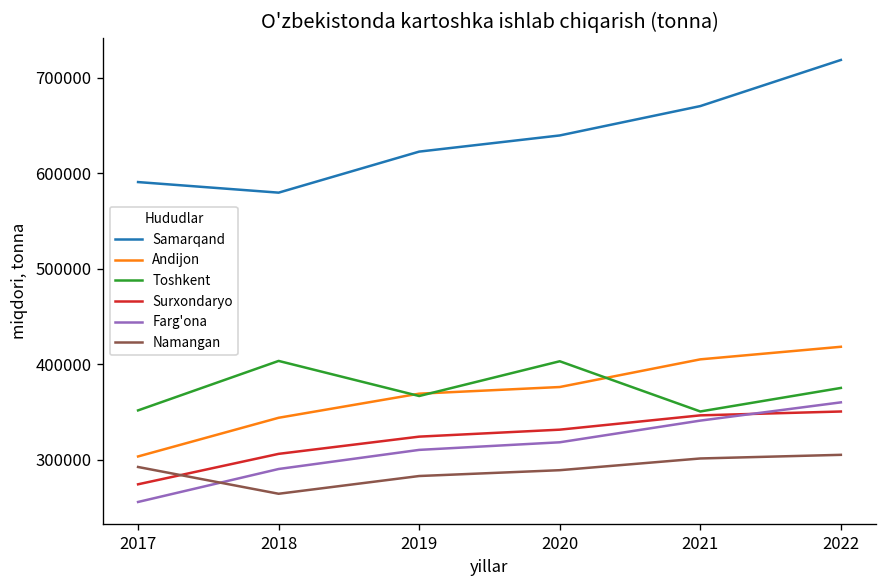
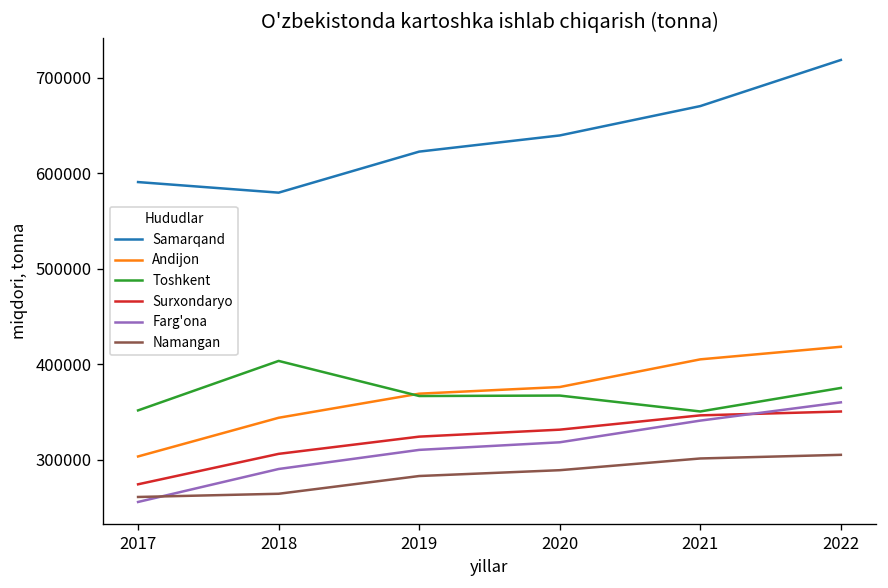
Namangan, 2017: 290000 -> 260000
Toshkent, 2020: 400000 -> 370000
